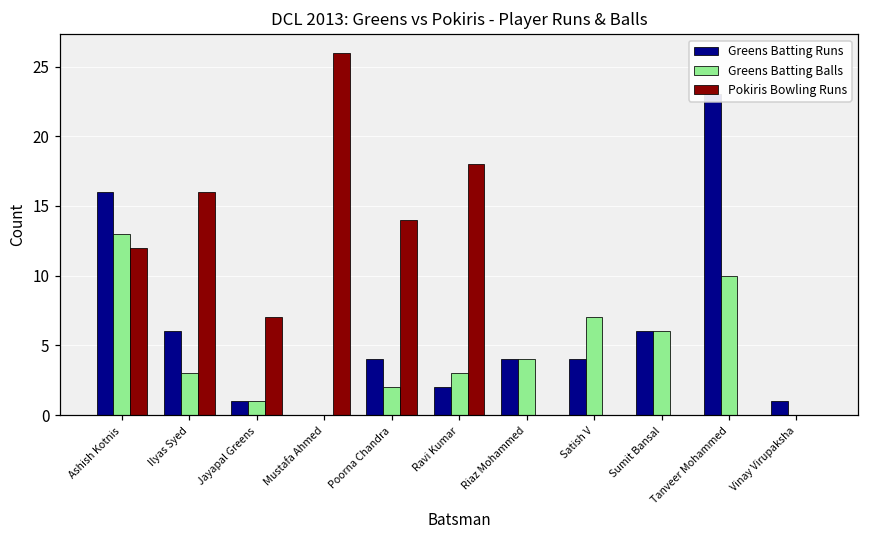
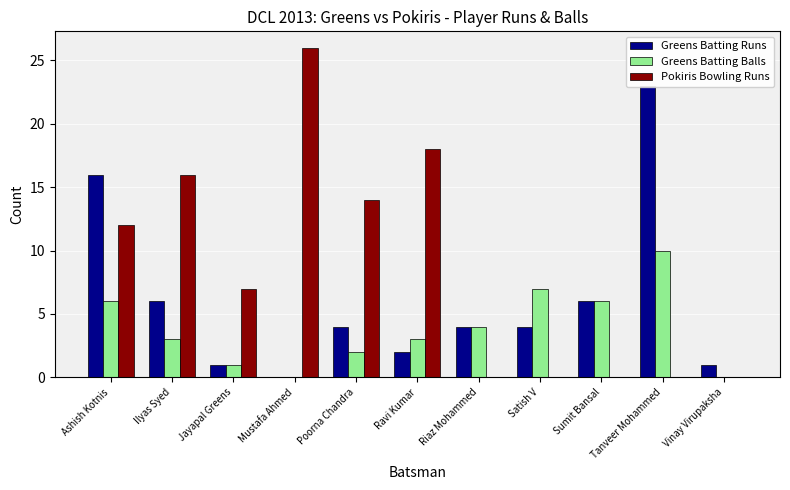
Greens Batting Balls, Ashish Kotnis: 13 -> 6
